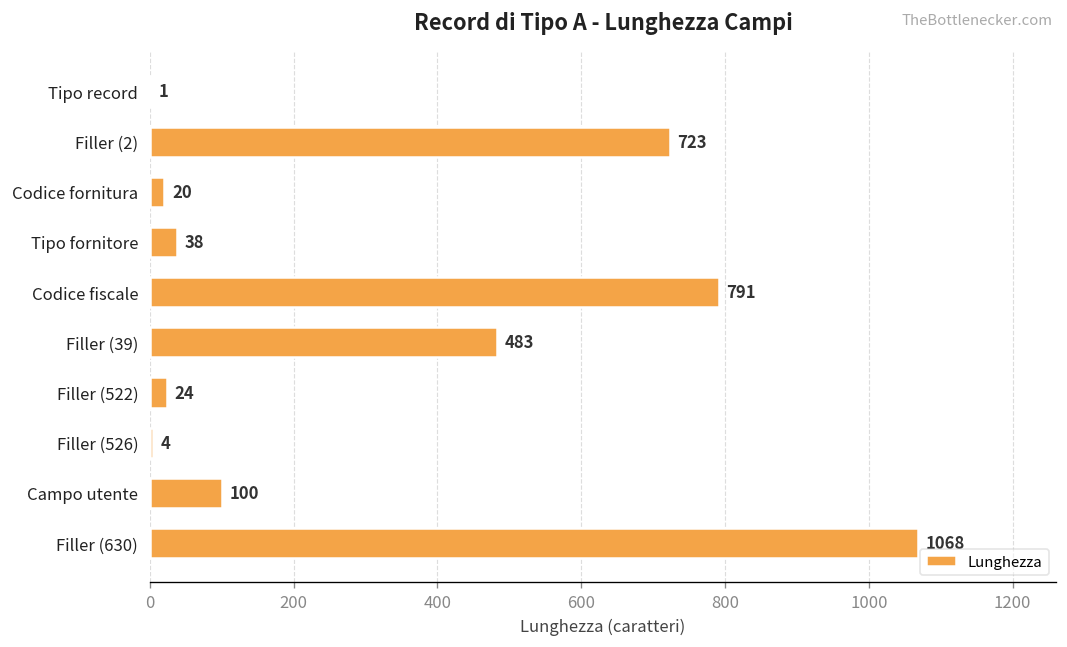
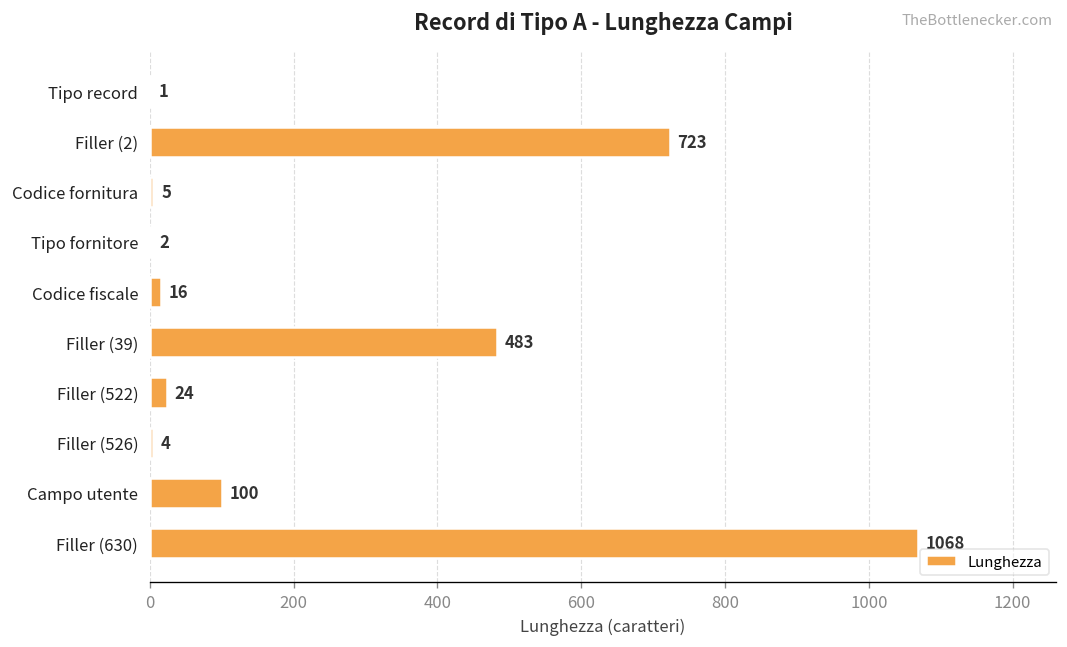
Codice fornitura: 20 -> 5
Tipo fornitore: 38 -> 2
Codice fiscale: 791 -> 16
